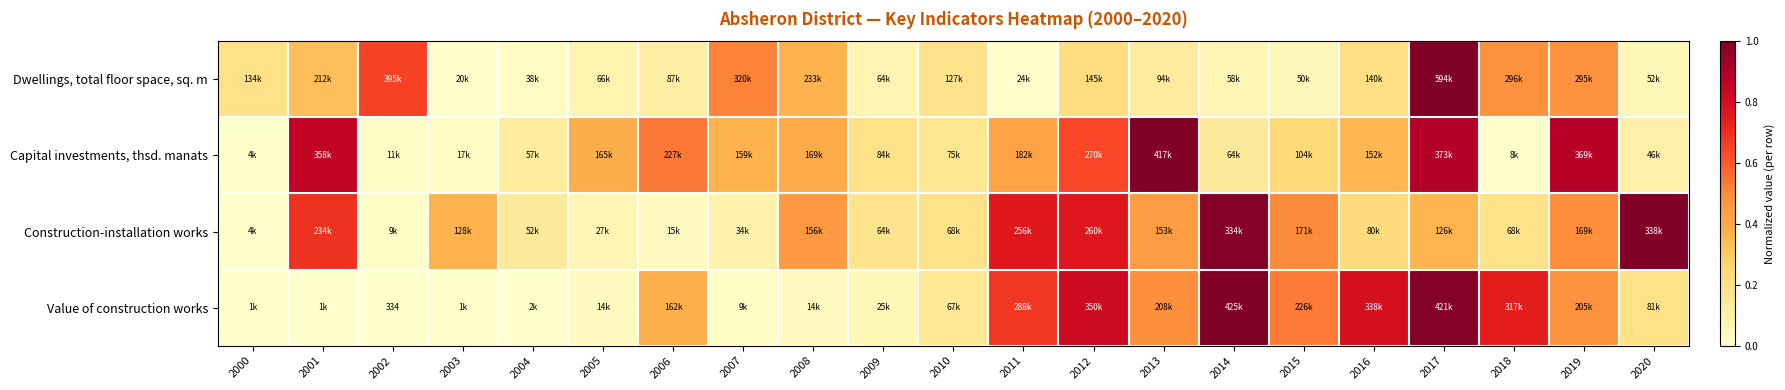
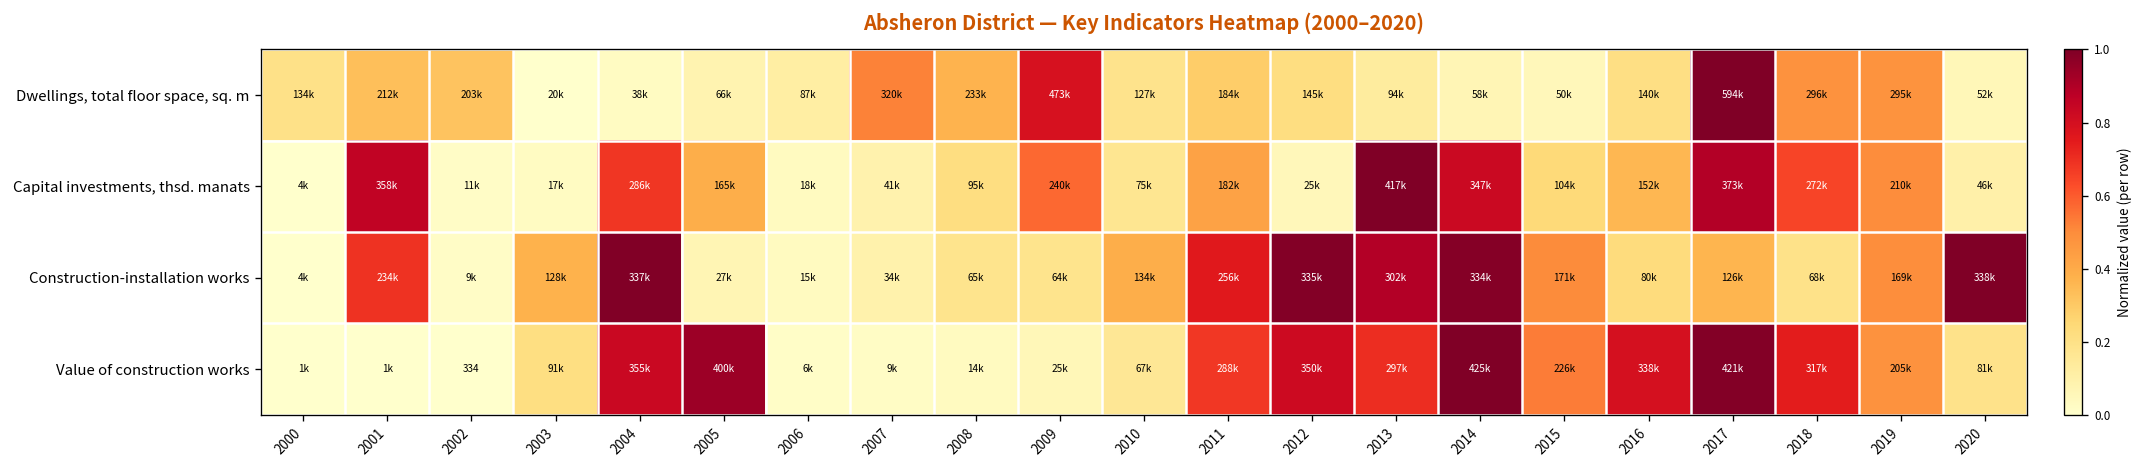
Dwellings, total floor space, sq. m, 2002: 395k -> 203k
Dwellings, total floor space, sq. m, 2009: 64k -> 473k
Dwellings, total floor space, sq. m, 2011: 24k -> 184k
Capital investments, thsd. manats, 2004: 57k -> 286k
Capital investments, thsd. manats, 2006: 227k -> 18k
Capital investments, thsd. manats, 2007: 159k -> 41k
Capital investments, thsd. manats, 2008: 169k -> 95k
Capital investments, thsd. manats, 2009: 84k -> 240k
Capital investments, thsd. manats, 2012: 270k -> 25k
Capital investments, thsd. manats, 2014: 64k -> 347k
Capital investments, thsd. manats, 2018: 8k -> 272k
Capital investments, thsd. manats, 2019: 369k -> 210k
Construction-installation works, 2004: 52k -> 337k
Construction-installation works, 2008: 156k -> 65k
Construction-installation works, 2010: 68k -> 134k
Construction-installation works, 2012: 260k -> 335k
Construction-installation works, 2013: 153k -> 302k
Value of construction works, 2003: 1k -> 91k
Value of construction works, 2004: 2k -> 355k
Value of construction works, 2005: 14k -> 400k
Value of construction works, 2006: 162k -> 6k
Value of construction works, 2013: 208k -> 297k
